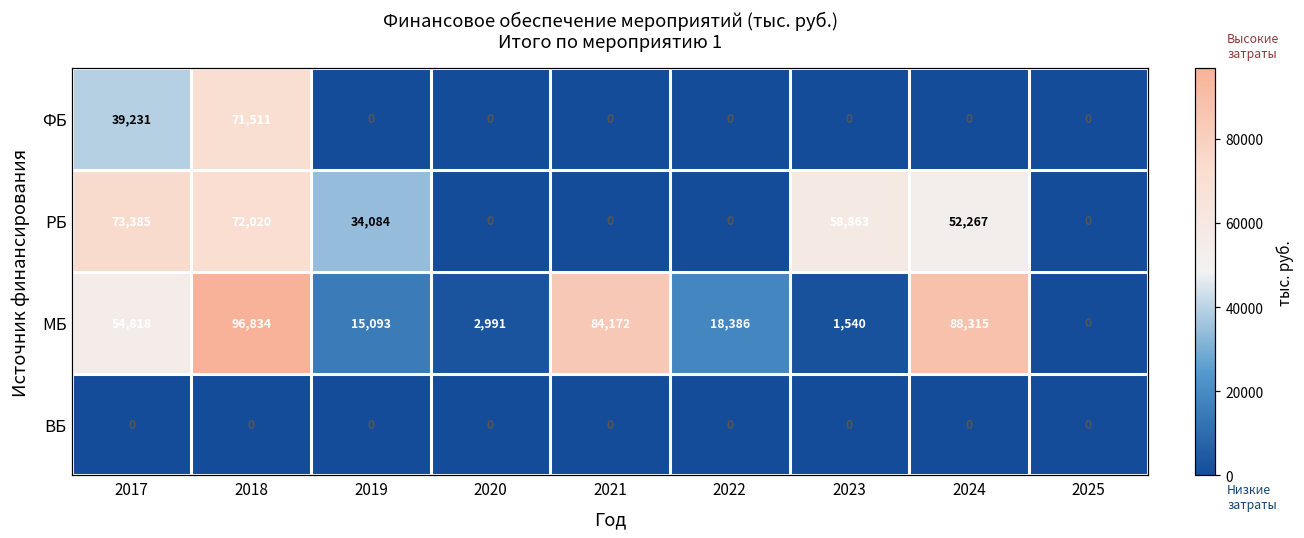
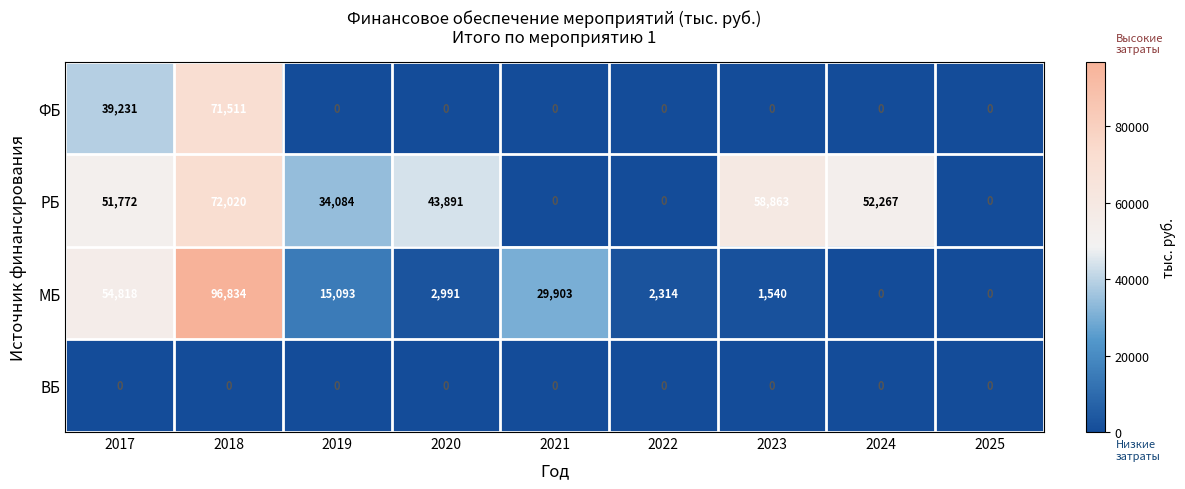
РБ, 2017: 73,385 -> 51,772
РБ, 2020: 0 -> 43,891
МБ, 2021: 84,172 -> 29,903
МБ, 2022: 18,386 -> 2,314
МБ, 2024: 88,315 -> 0
